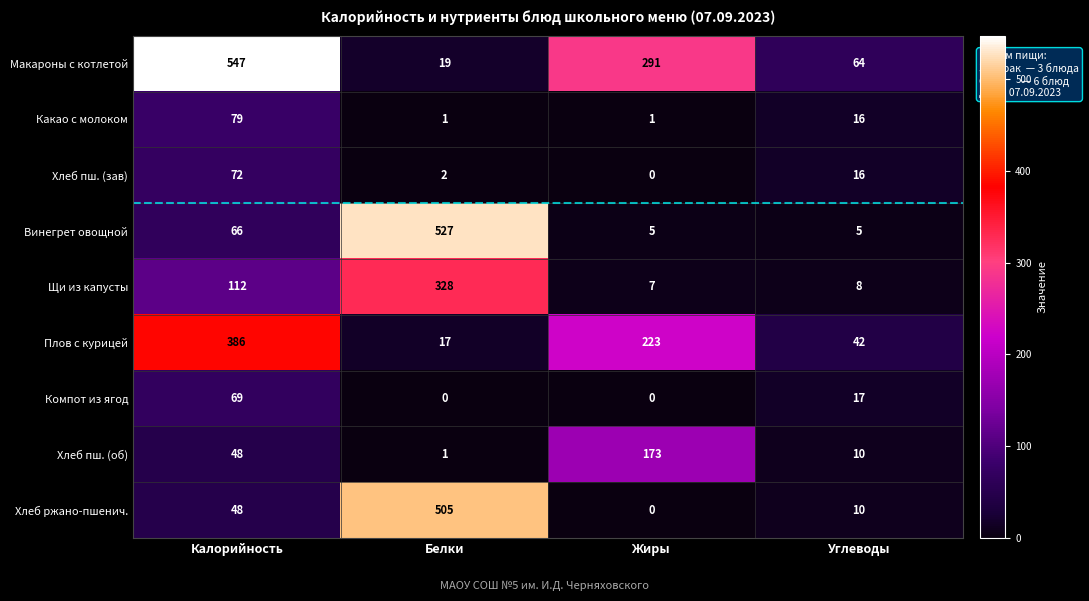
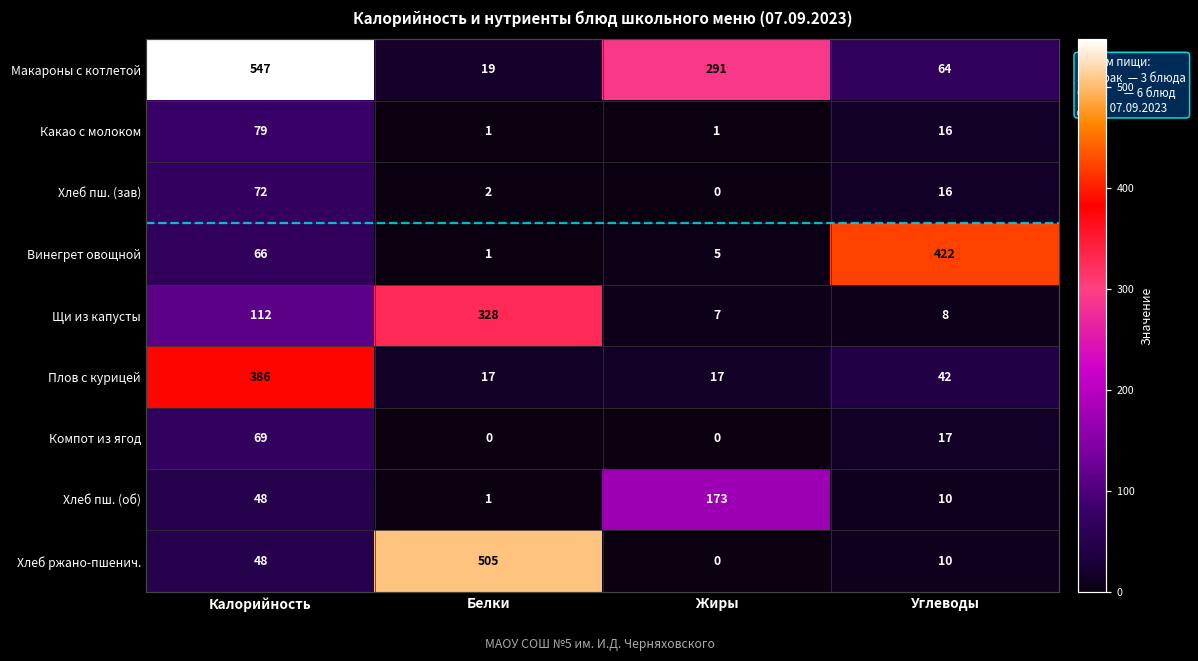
Винегрет овощной, Белки: 527 -> 1
Винегрет овощной, Углеводы: 5 -> 422
Плов с курицей, Жиры: 223 -> 17
